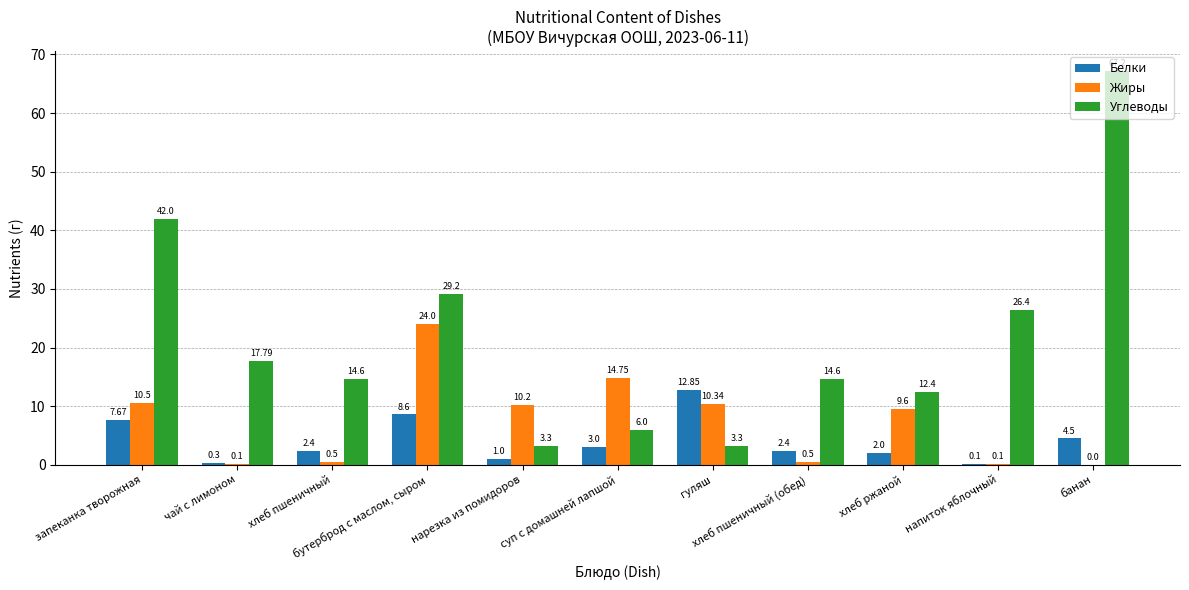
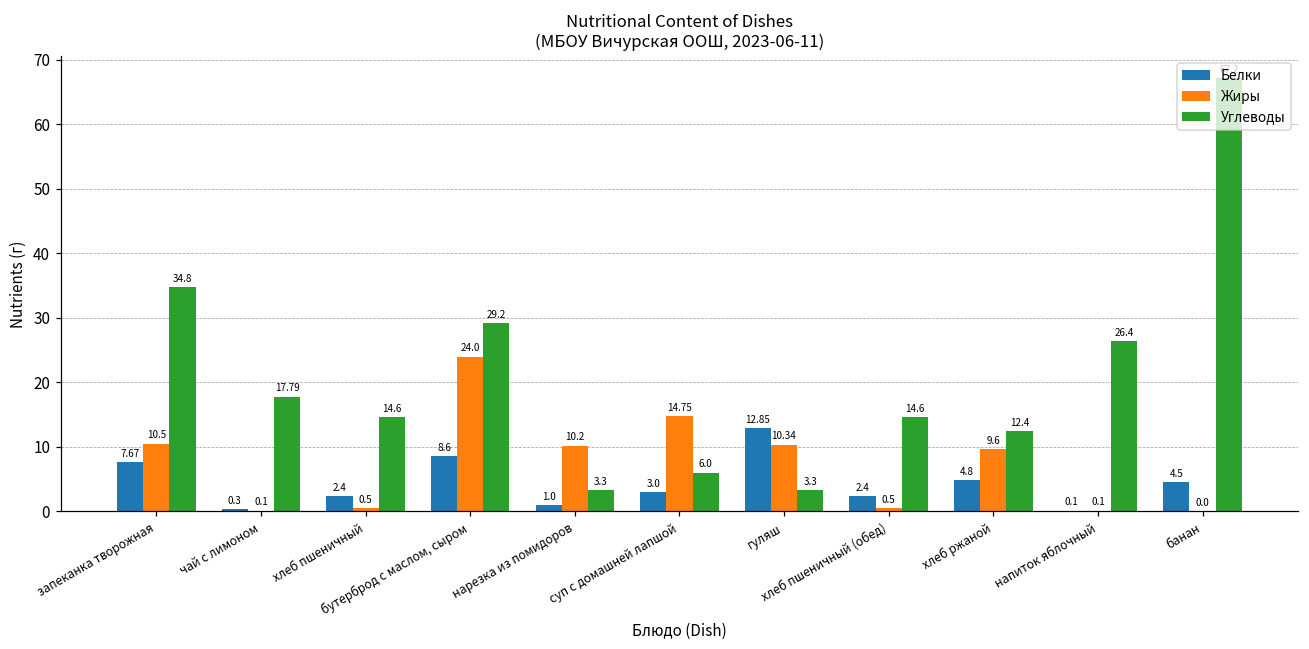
Углеводы, запеканка творожная: 42.0 -> 34.8
Белки, хлеб ржаной: 2.0 -> 4.8
